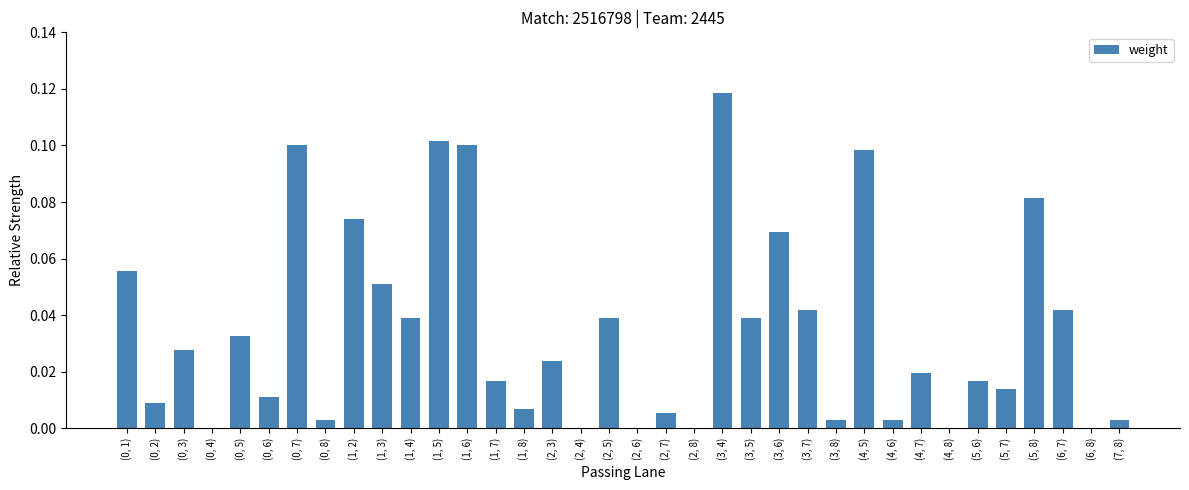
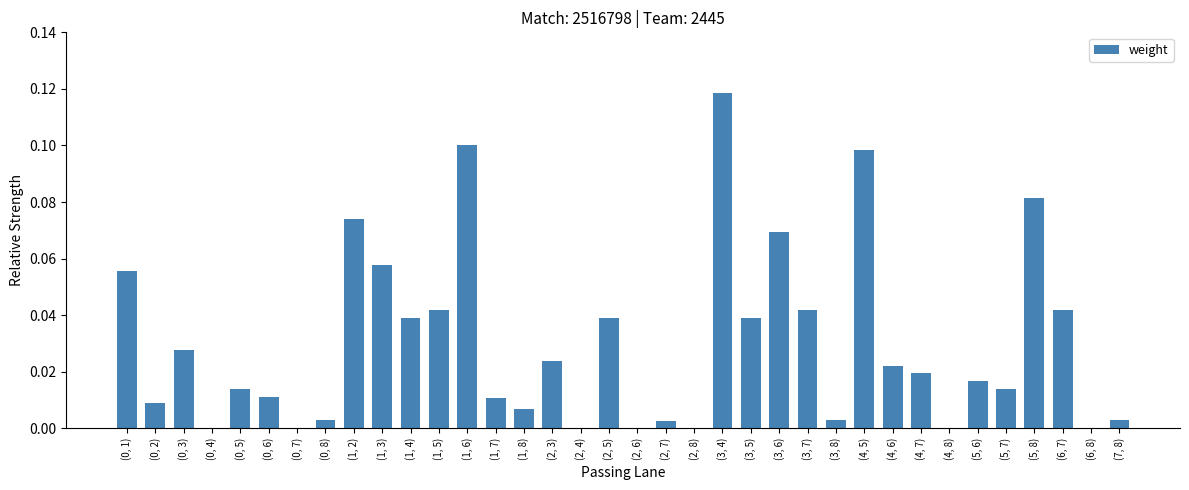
(0, 5): 0.033 -> 0.014
(0, 7): 0.1 -> 0.0
(1, 3): 0.051 -> 0.058
(1, 5): 0.102 -> 0.042
(1, 7): 0.017 -> 0.011
(2, 7): 0.006 -> 0.003
(4, 6): 0.003 -> 0.022
